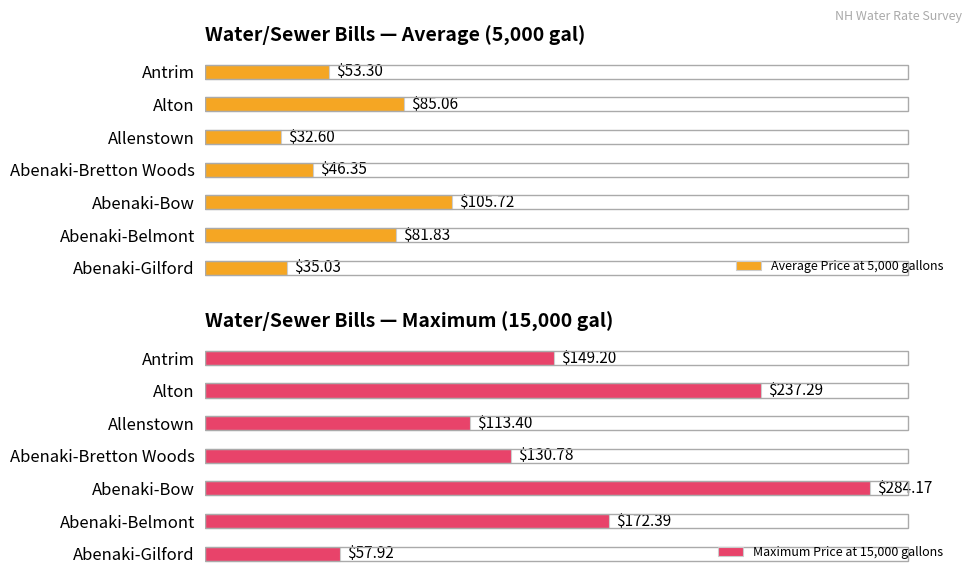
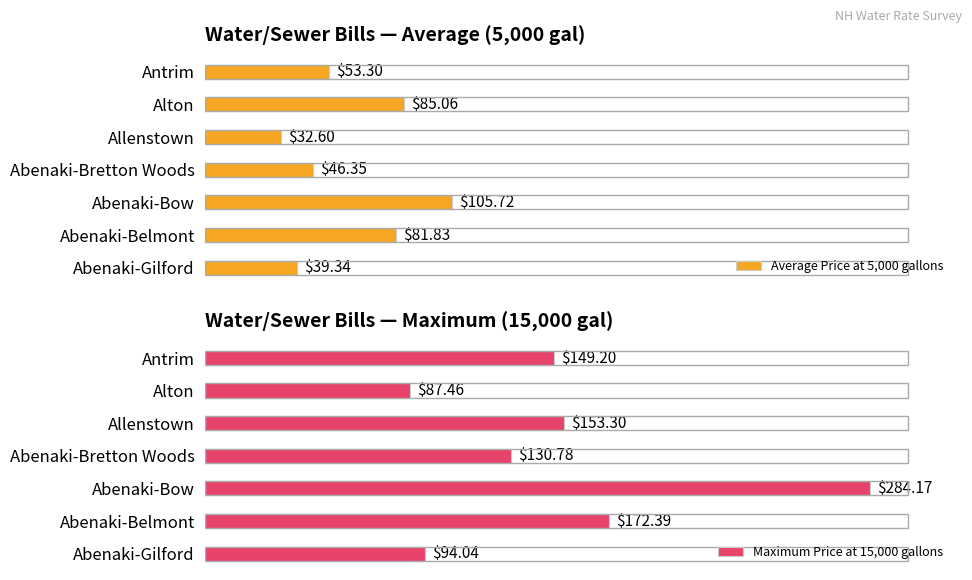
Water/Sewer Bills — Average (5,000 gal), Abenaki-Gilford: $35.03 -> $39.34
Water/Sewer Bills — Maximum (15,000 gal), Alton: $237.29 -> $87.46
Water/Sewer Bills — Maximum (15,000 gal), Allenstown: $113.40 -> $153.30
Water/Sewer Bills — Maximum (15,000 gal), Abenaki-Gilford: $57.92 -> $94.04
